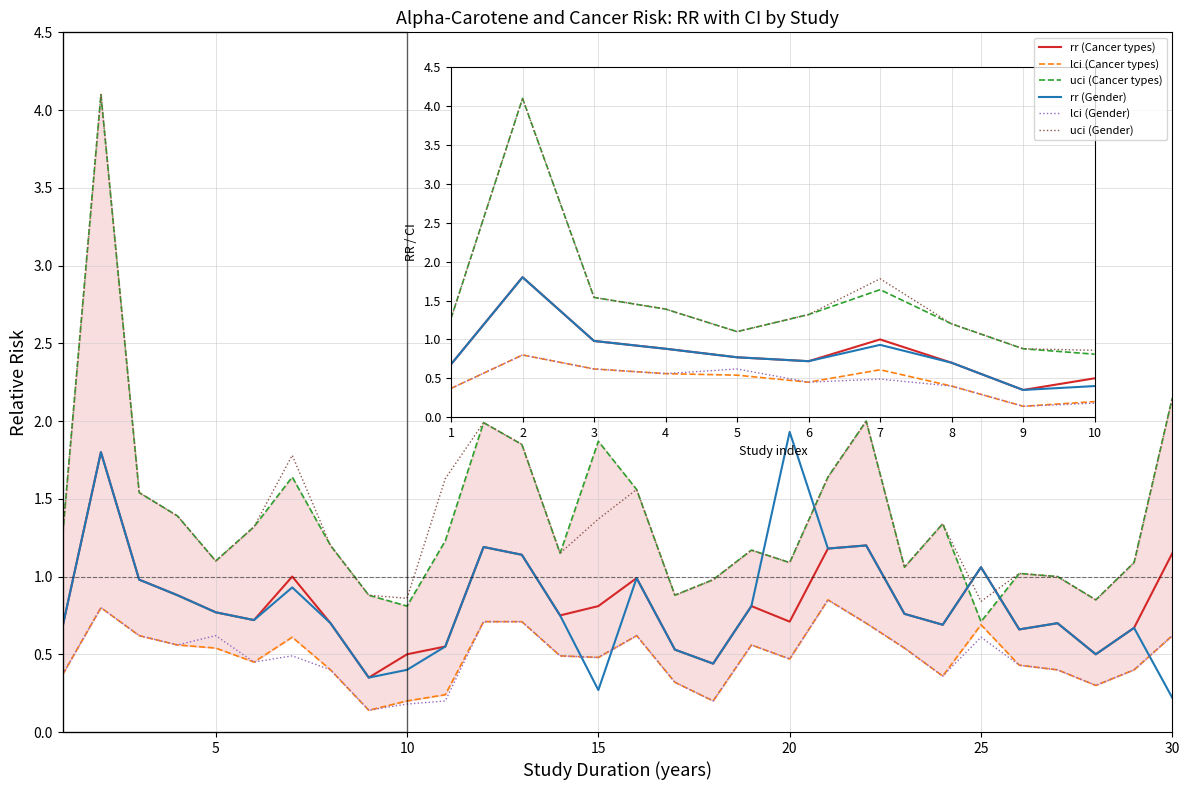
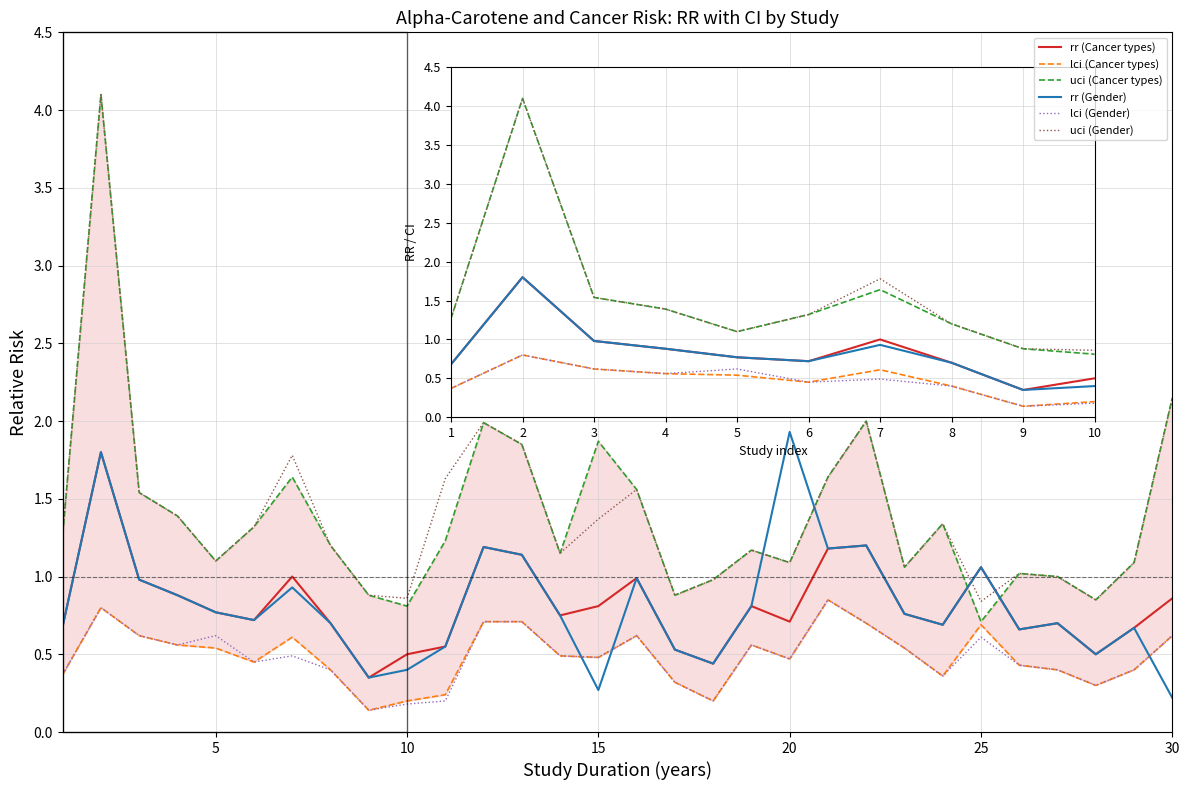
rr (Cancer types), 30: 1.15 -> 0.86
